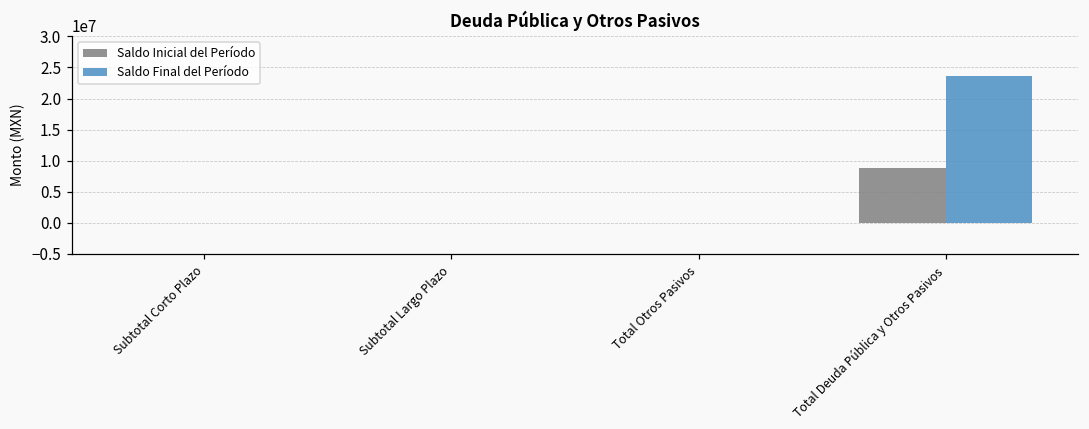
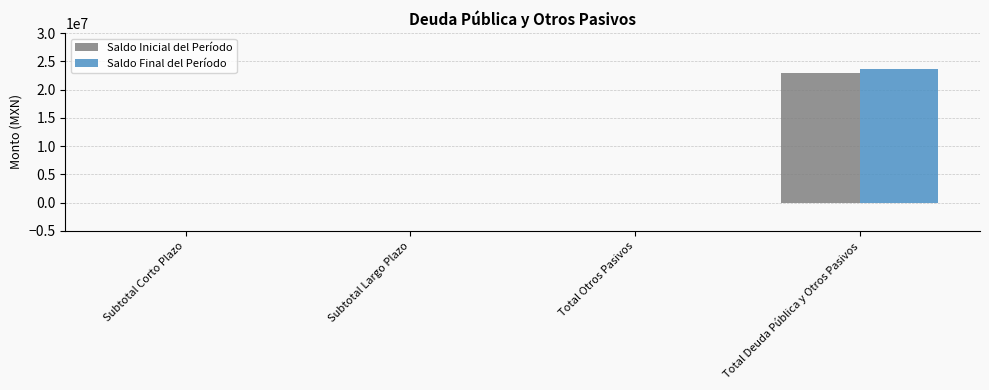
Saldo Inicial del Período, Total Deuda Pública y Otros Pasivos: 9000000 -> 23000000
